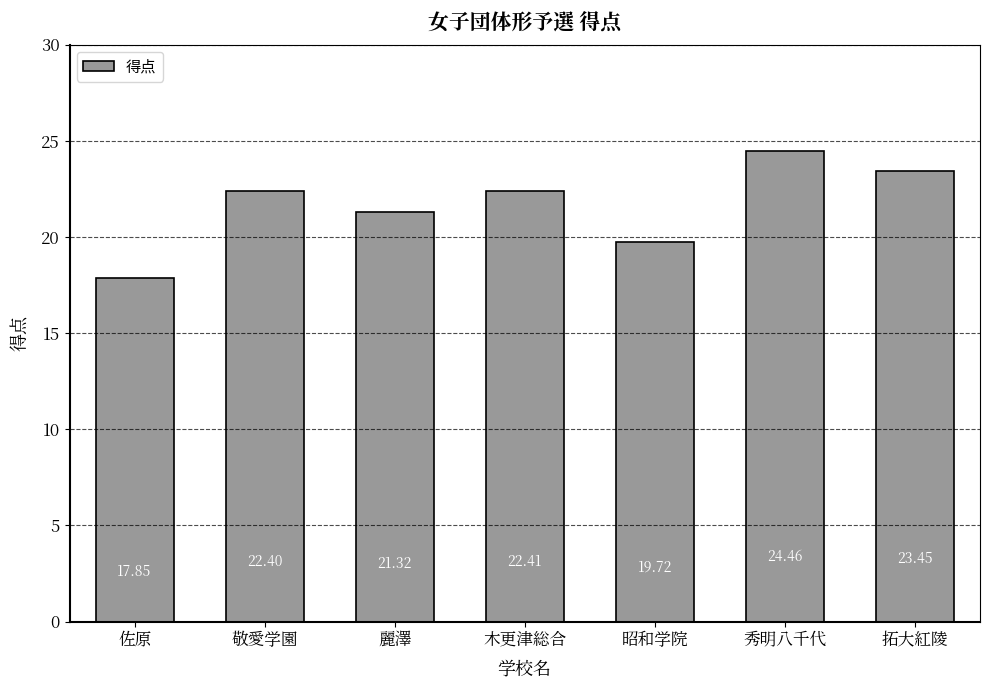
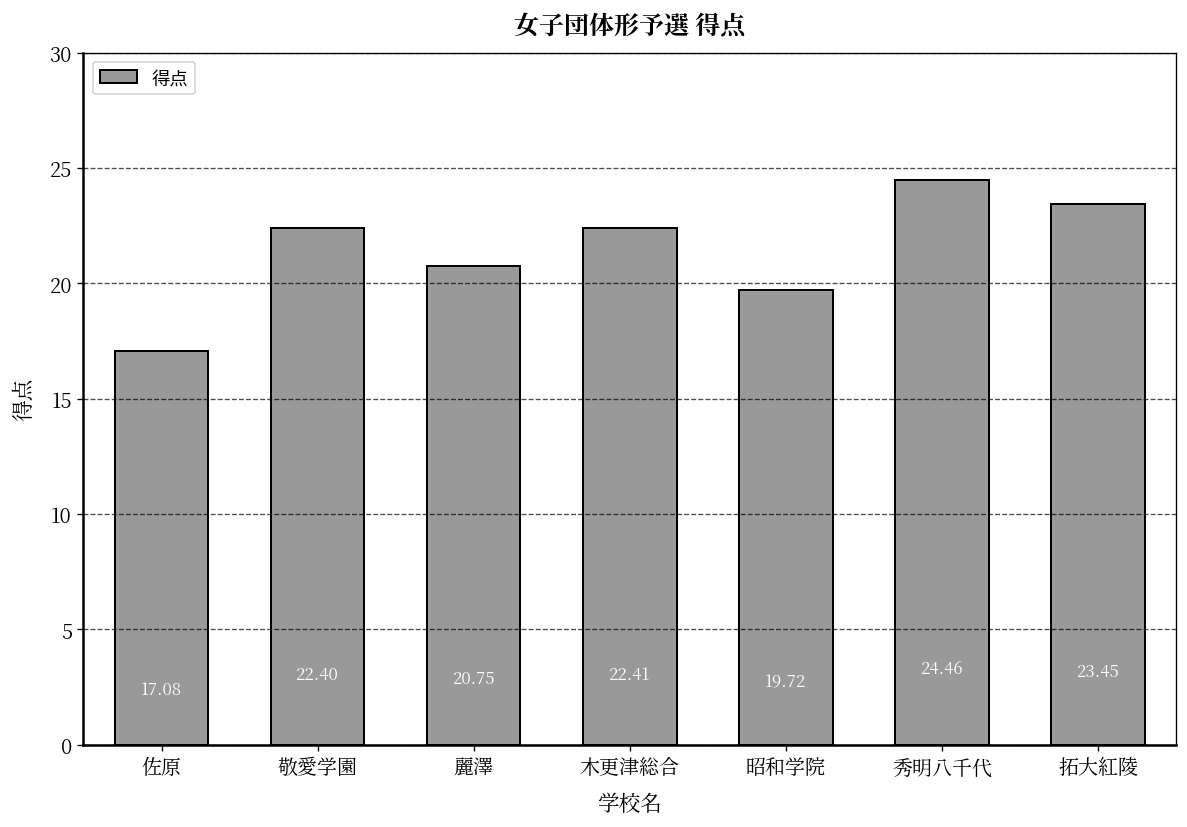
佐原: 17.85 -> 17.08
麗澤: 21.32 -> 20.75
